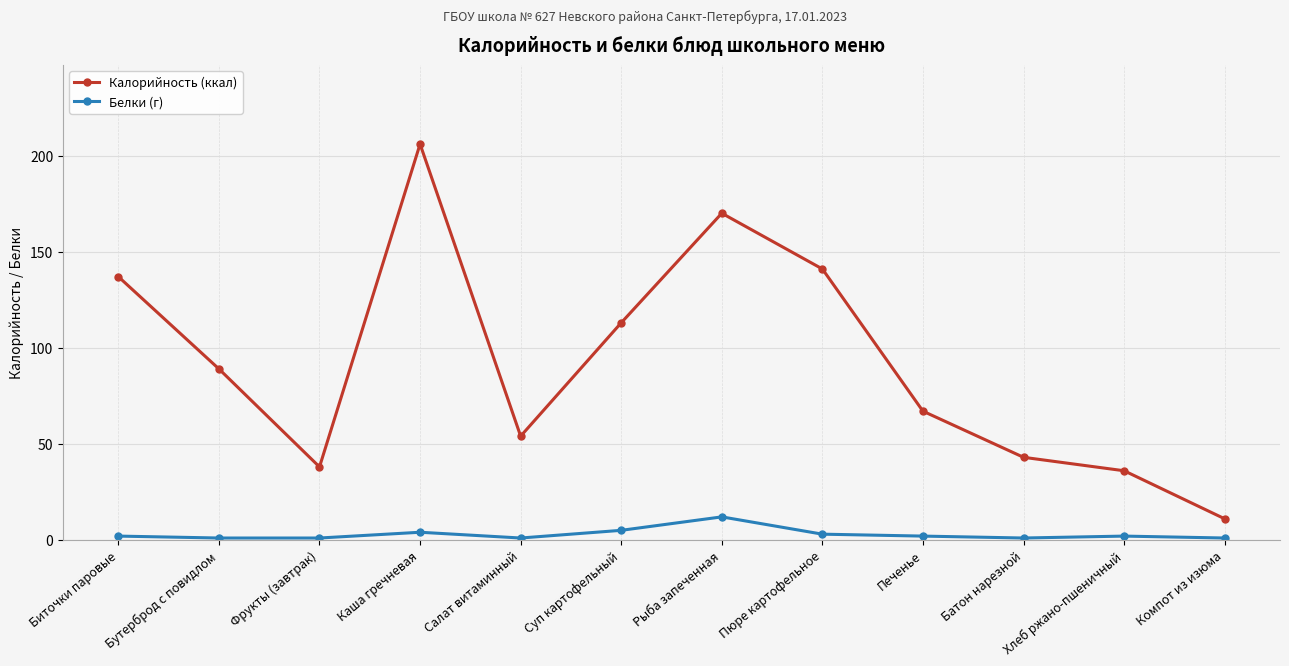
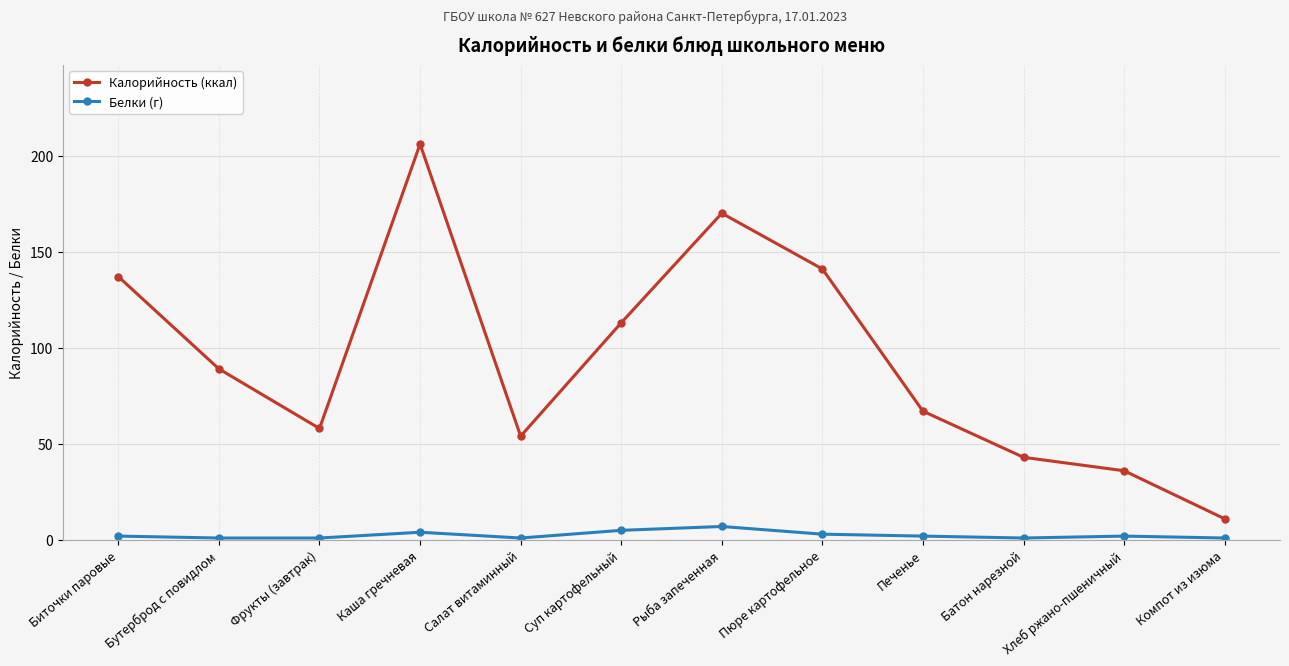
Калорийность (ккал), Фрукты (завтрак): 38 -> 58
Белки (г), Рыба запеченная: 12 -> 7
